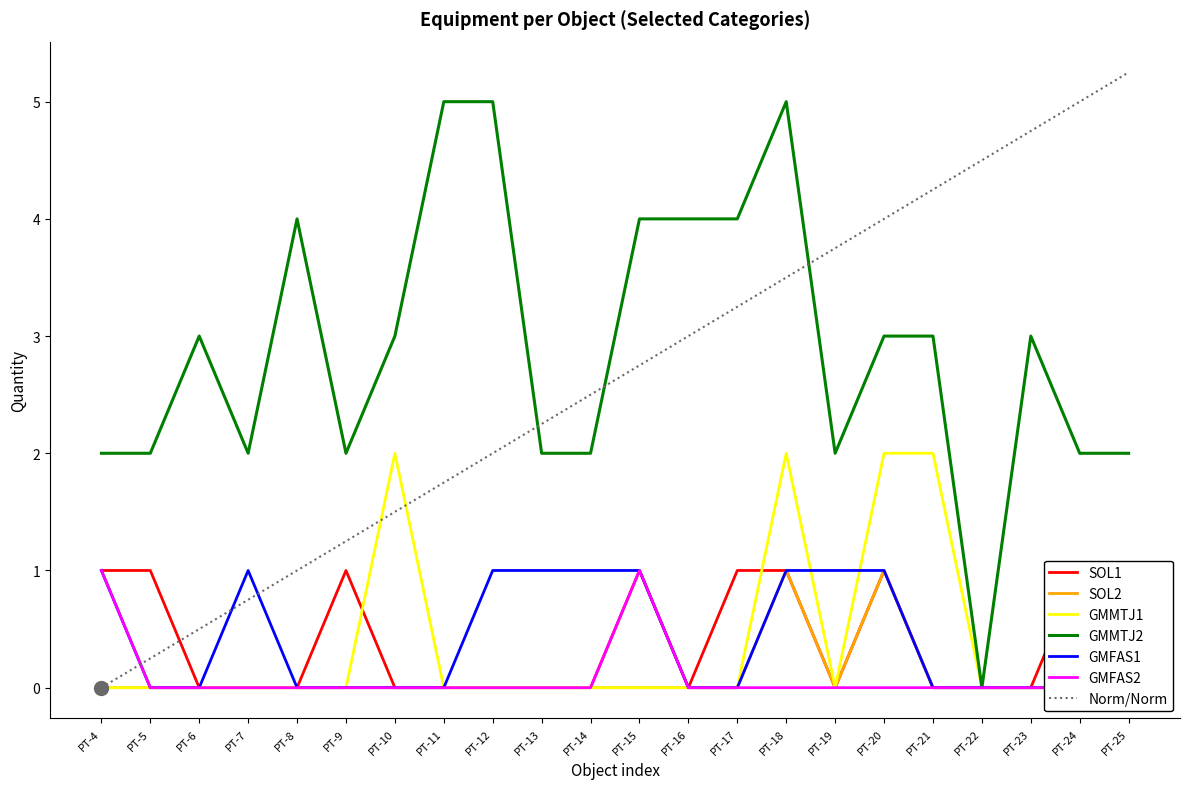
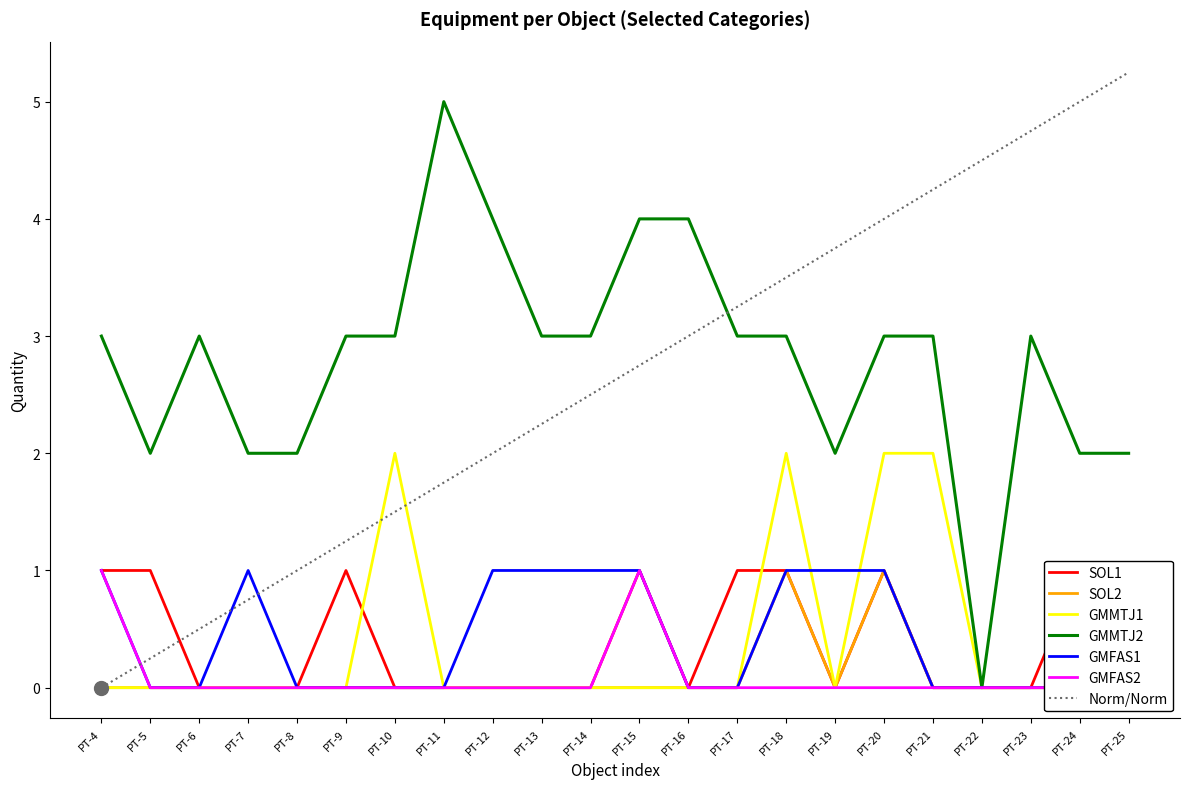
GMMTJ2, PT-4: 2 -> 3
GMMTJ2, PT-8: 4 -> 2
GMMTJ2, PT-9: 2 -> 3
GMMTJ2, PT-12: 5 -> 4
GMMTJ2, PT-13: 2 -> 3
GMMTJ2, PT-14: 2 -> 3
GMMTJ2, PT-17: 4 -> 3
GMMTJ2, PT-18: 5 -> 3
